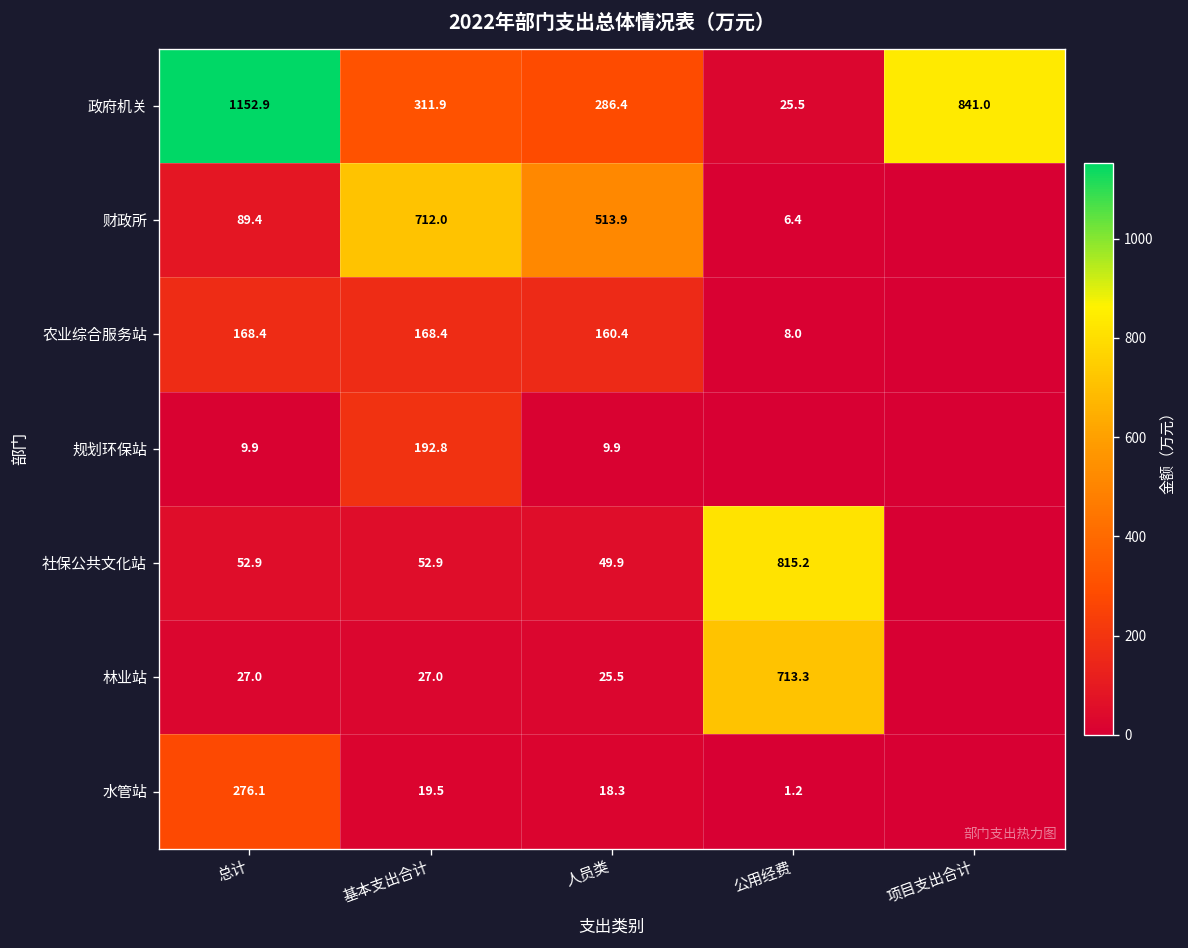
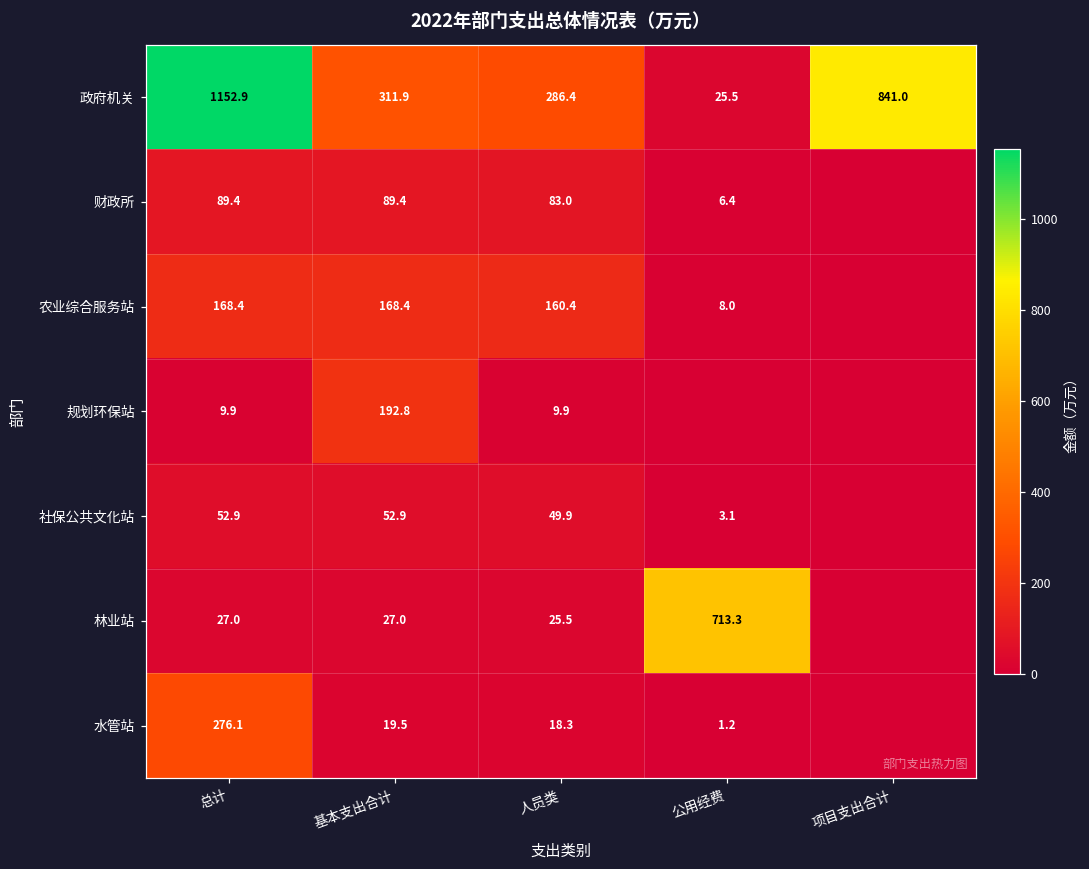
财政所, 基本支出合计: 712.0 -> 89.4
财政所, 人员类: 513.9 -> 83.0
社保公共文化站, 公用经费: 815.2 -> 3.1
